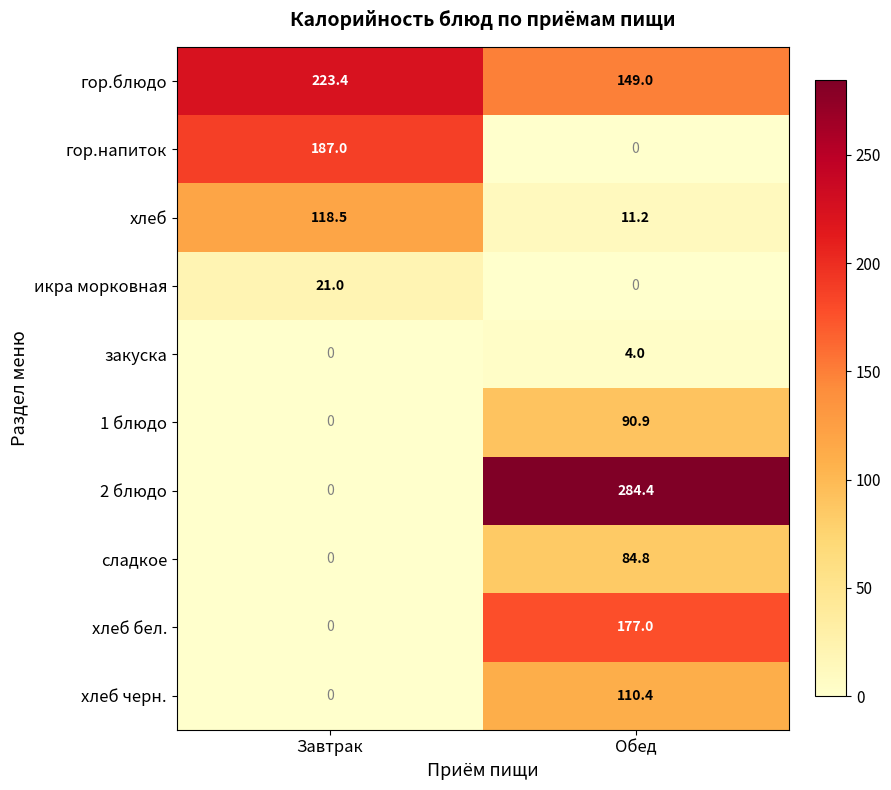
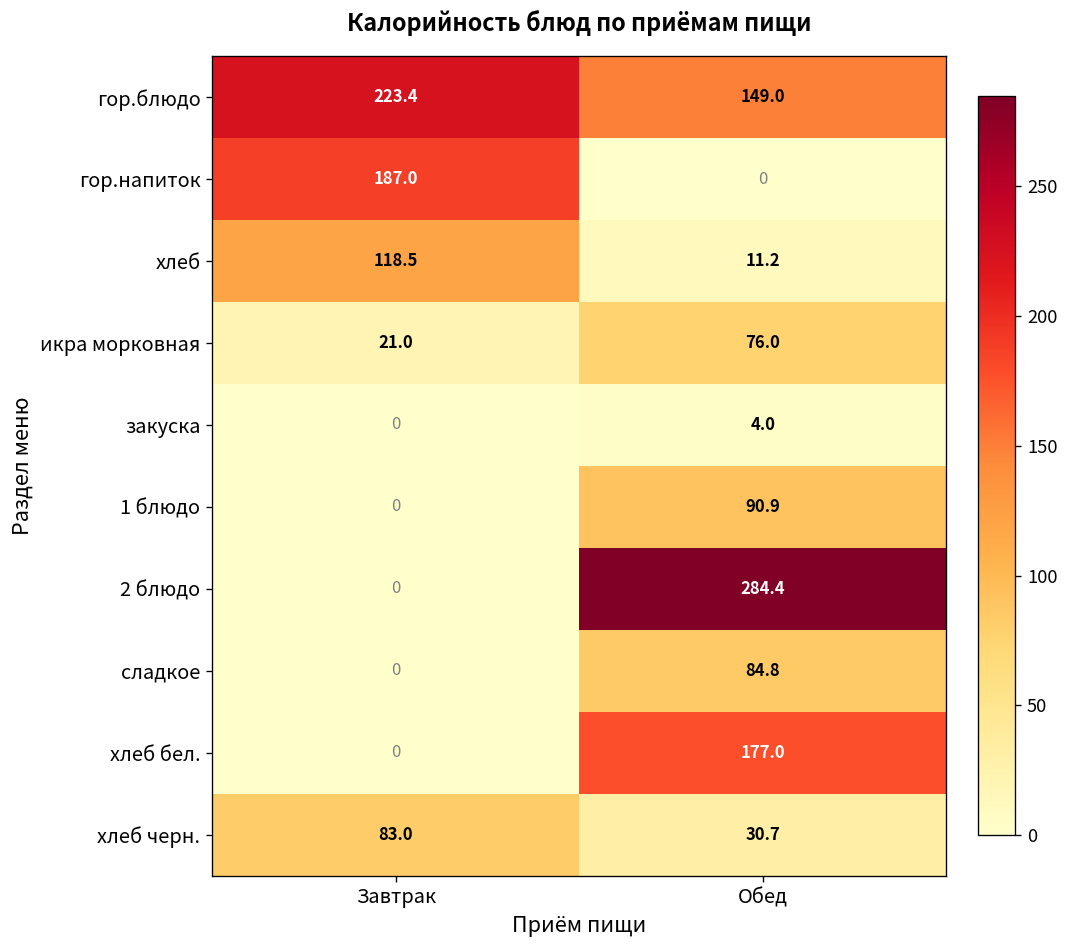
икра морковная, Обед: 0 -> 76.0
хлеб черн., Завтрак: 0 -> 83.0
хлеб черн., Обед: 110.4 -> 30.7
